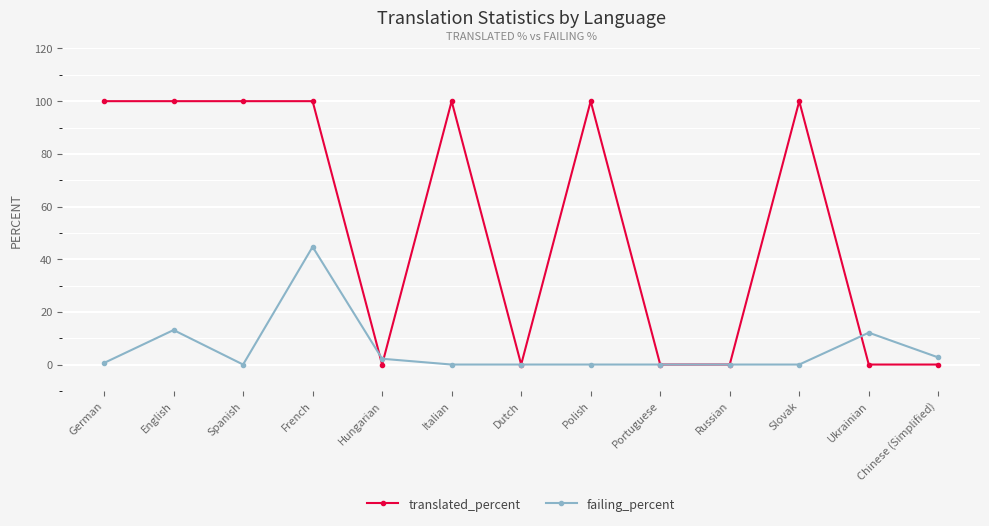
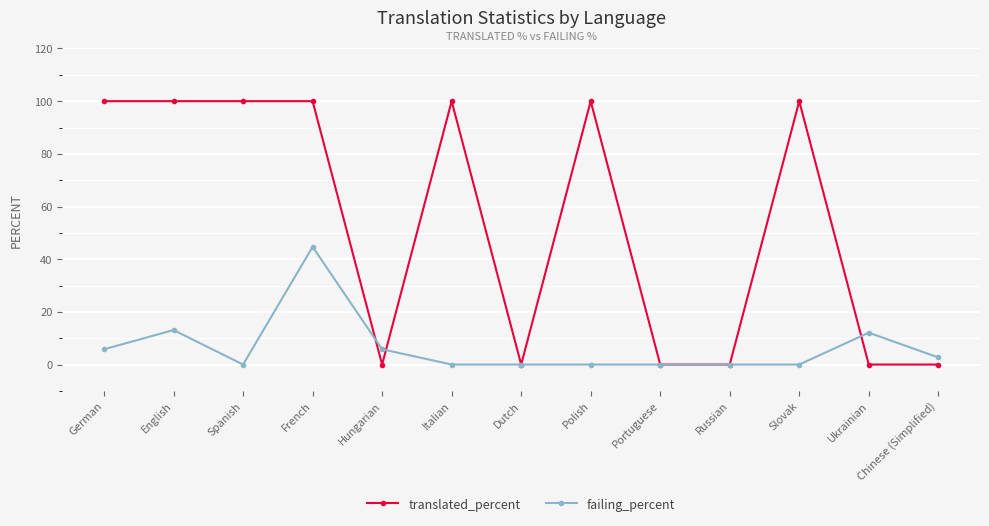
failing_percent, German: 1 -> 6
failing_percent, Hungarian: 2 -> 6
